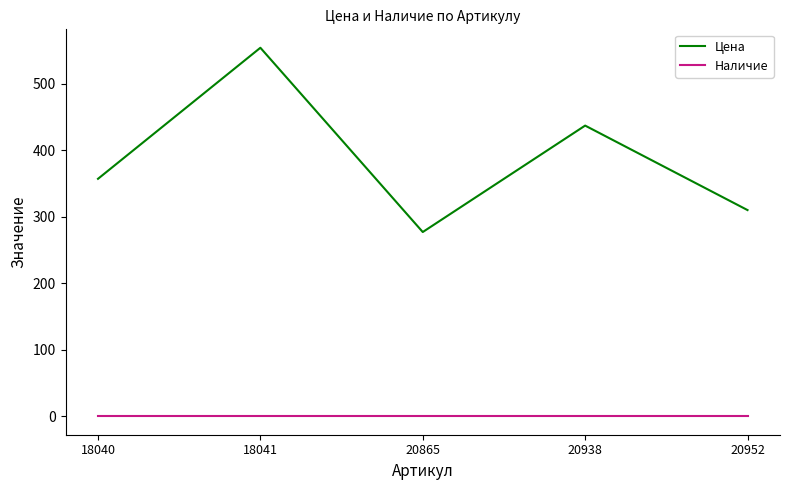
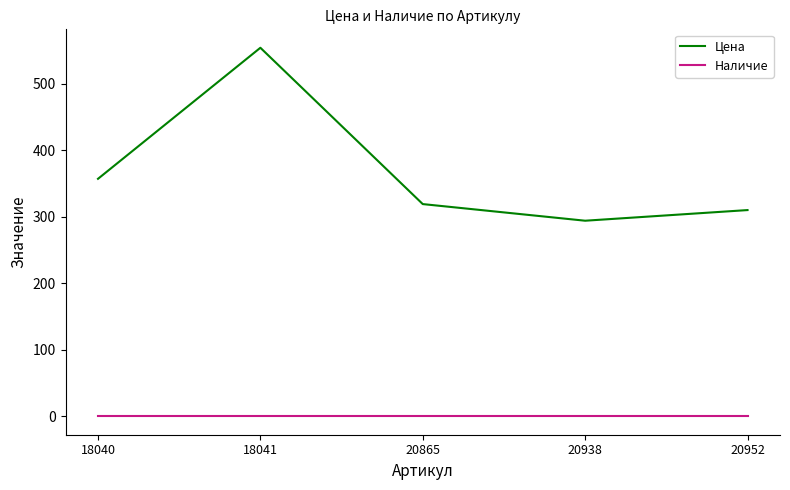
Цена, 20865: 280 -> 320
Цена, 20938: 440 -> 290
